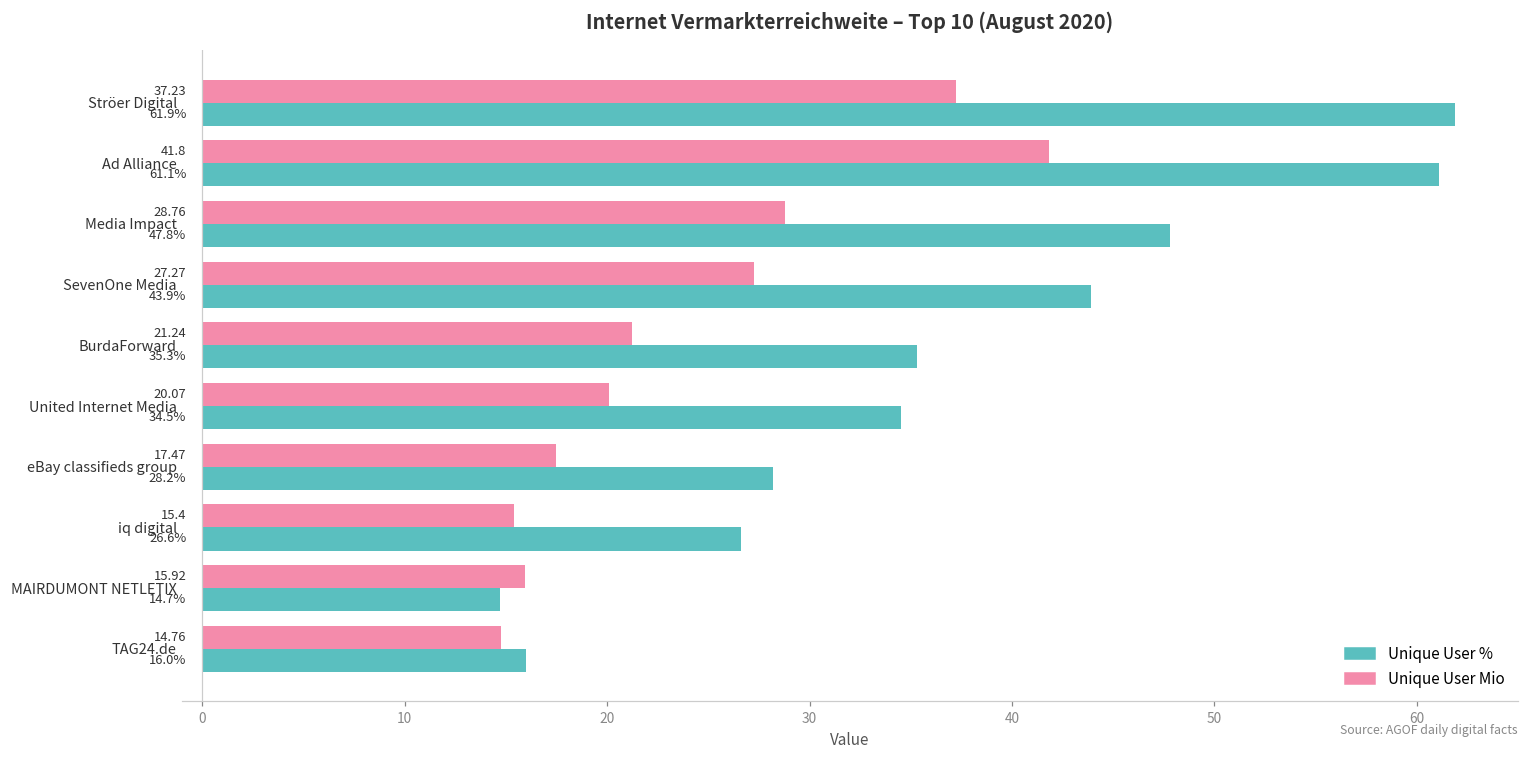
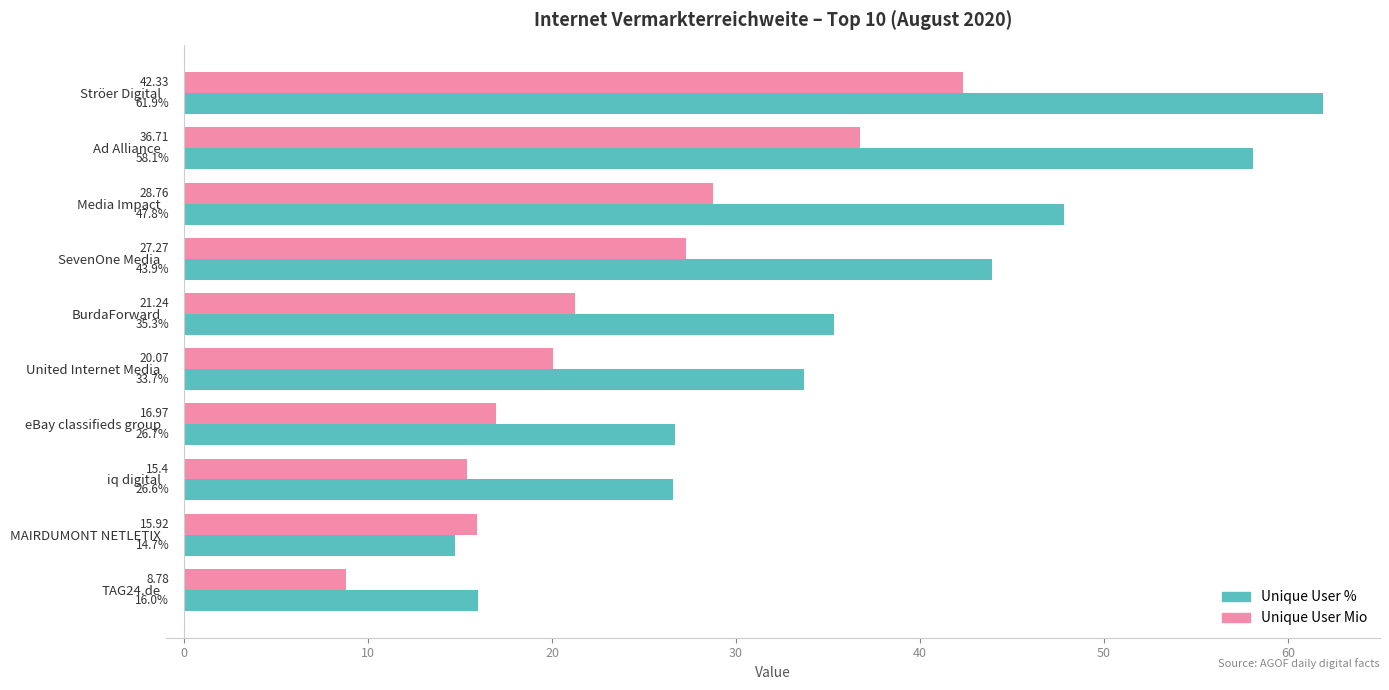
Unique User Mio, Ströer Digital: 37.23 -> 42.33
Unique User Mio, Ad Alliance: 41.8 -> 36.71
Unique User %, Ad Alliance: 61.1% -> 58.1%
Unique User %, United Internet Media: 34.5% -> 33.7%
Unique User Mio, eBay classifieds group: 17.47 -> 16.97
Unique User %, eBay classifieds group: 28.2% -> 26.7%
Unique User Mio, TAG24.de: 14.76 -> 8.78
